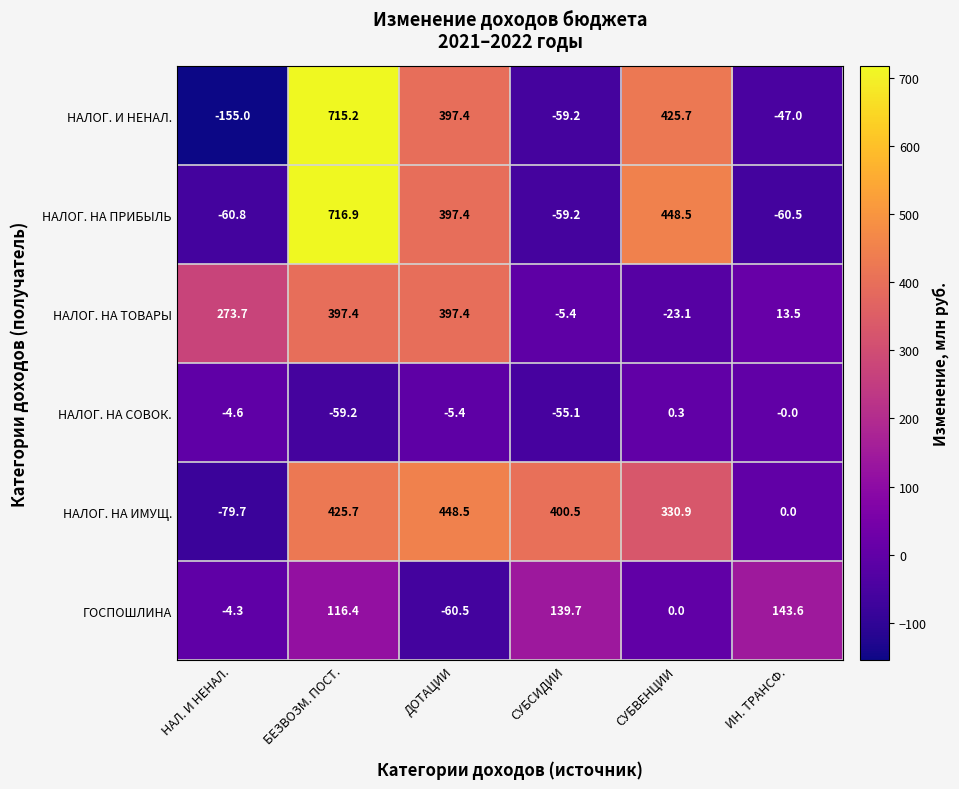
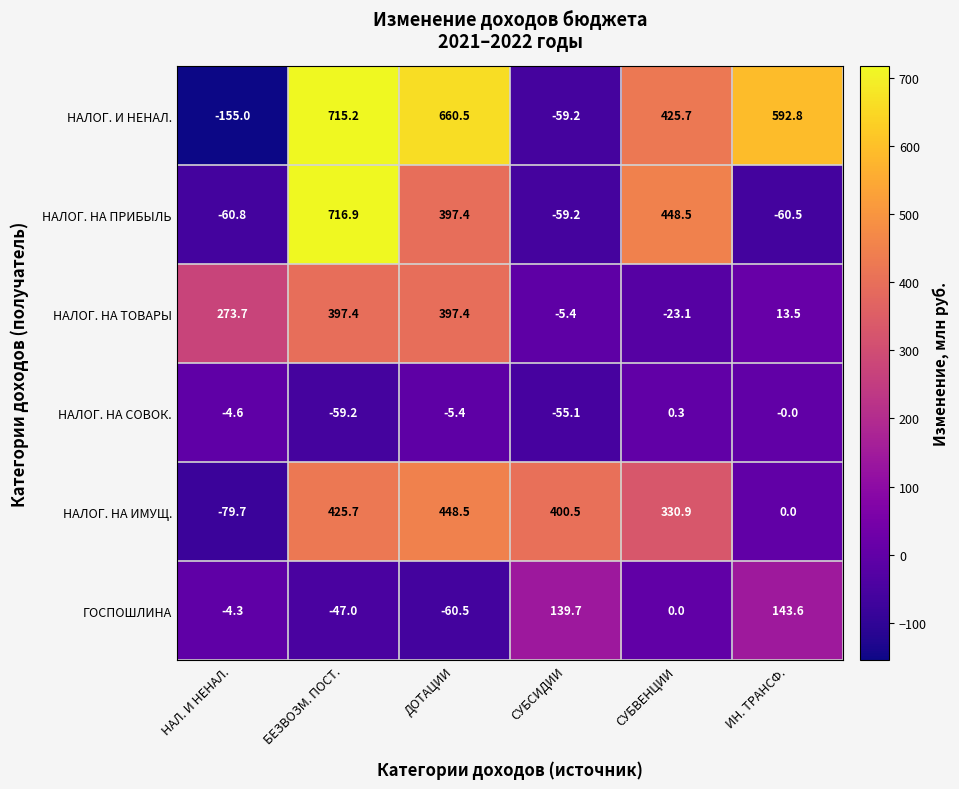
НАЛОГ. И НЕНАЛ., ДОТАЦИИ: 397.4 -> 660.5
НАЛОГ. И НЕНАЛ., ИН. ТРАНСФ.: -47.0 -> 592.8
ГОСПОШЛИНА, БЕЗВОЗМ. ПОСТ.: 116.4 -> -47.0
